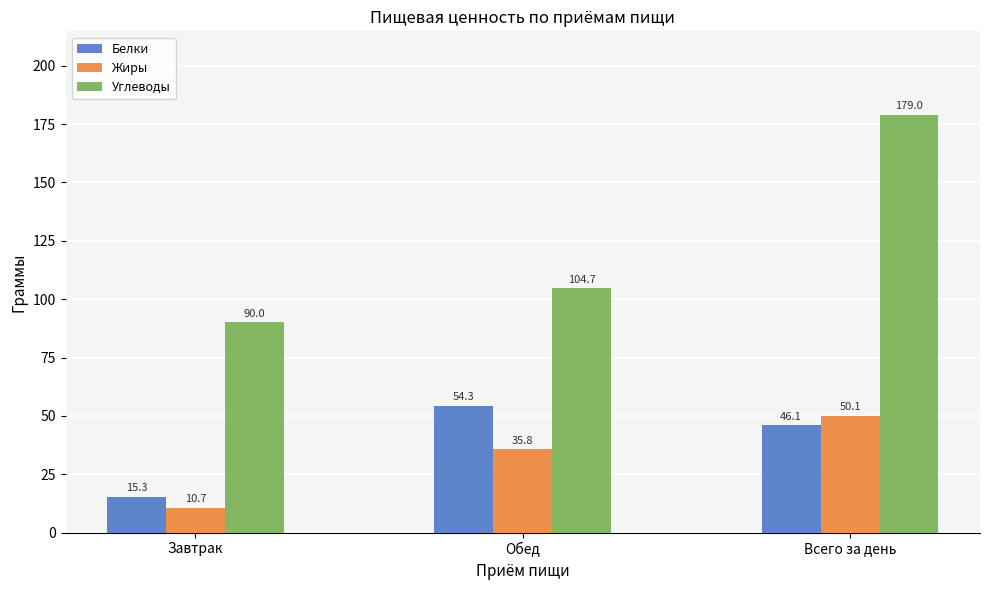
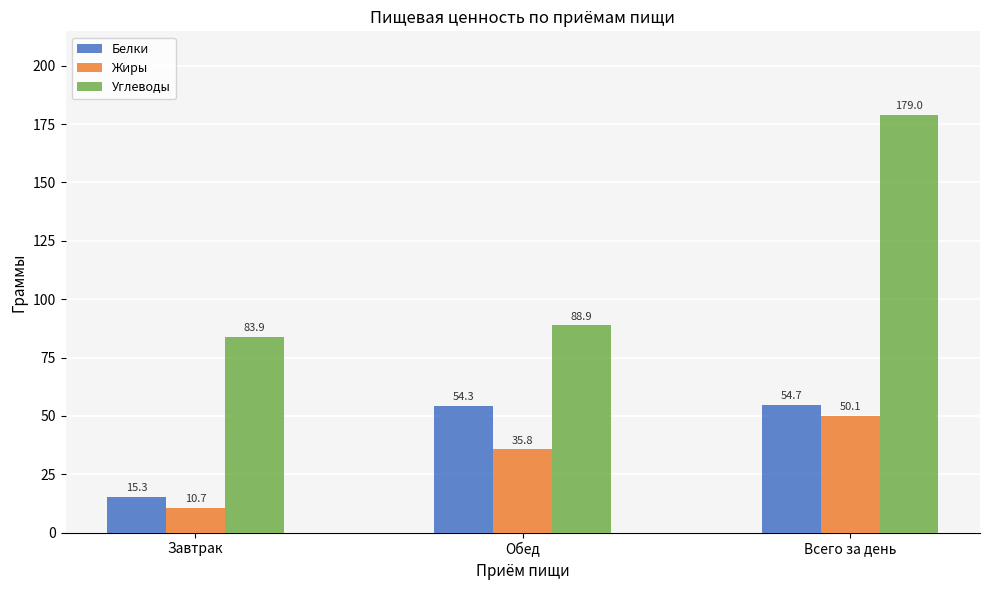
Углеводы, Завтрак: 90.0 -> 83.9
Углеводы, Обед: 104.7 -> 88.9
Белки, Всего за день: 46.1 -> 54.7
